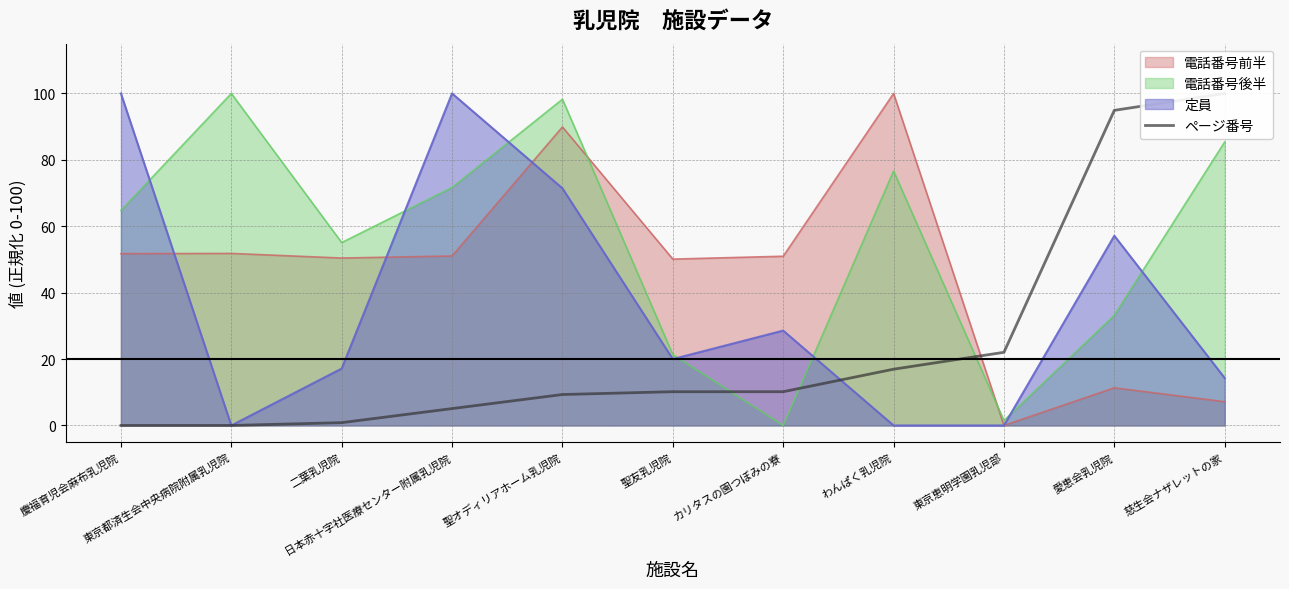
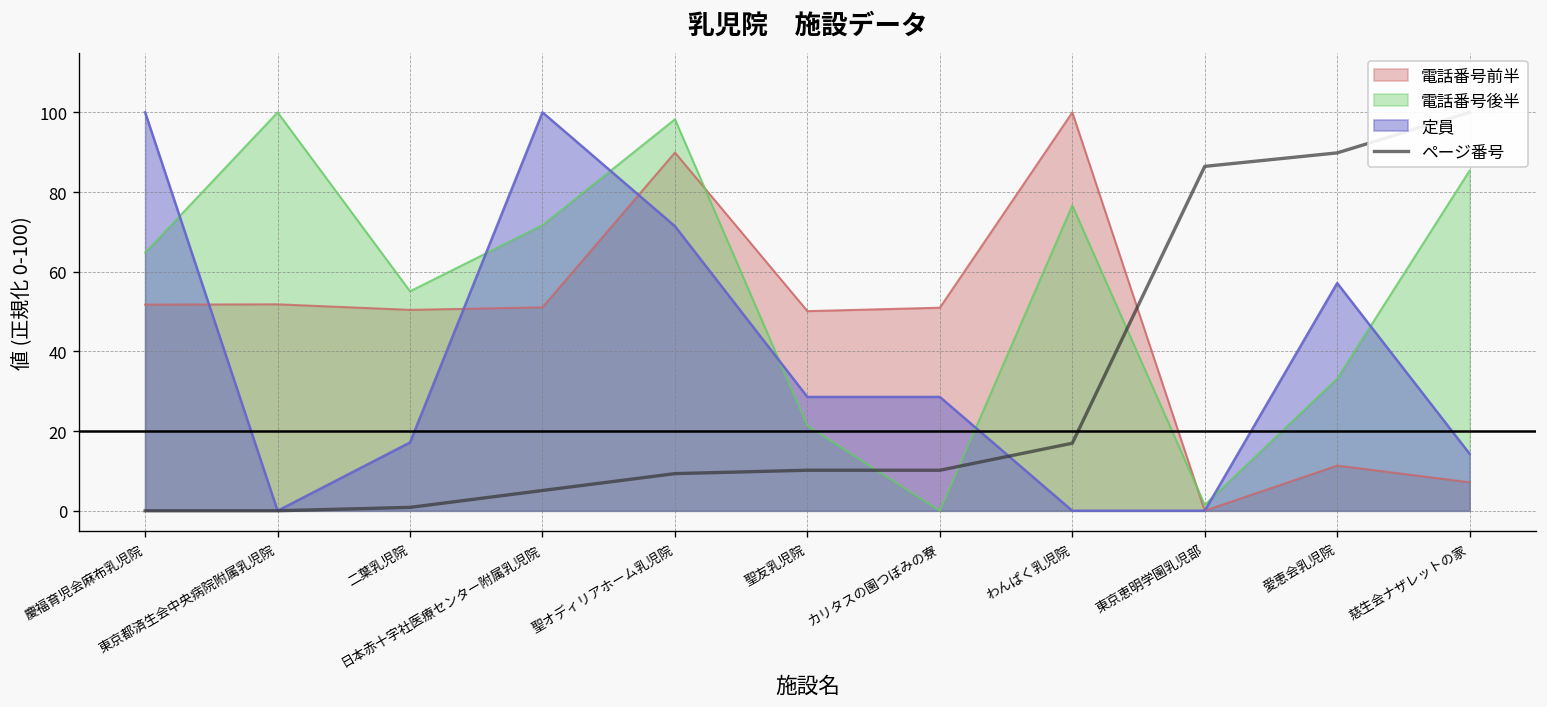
定員, 聖友乳児院: 20 -> 29
ページ番号, 東京恵明学園乳児部: 22 -> 86
ページ番号, 愛恵会乳児院: 95 -> 90
